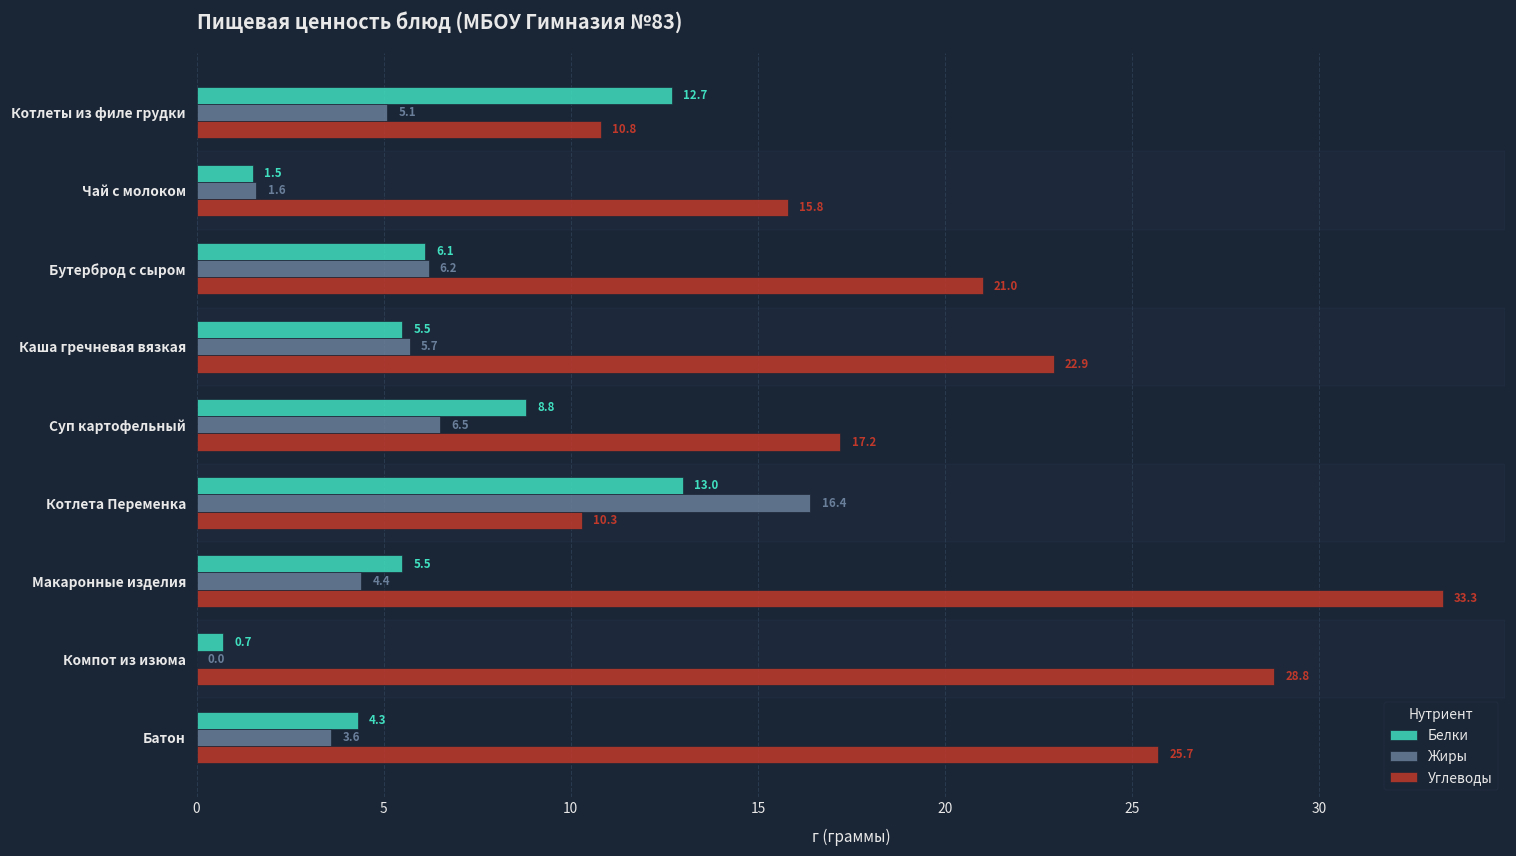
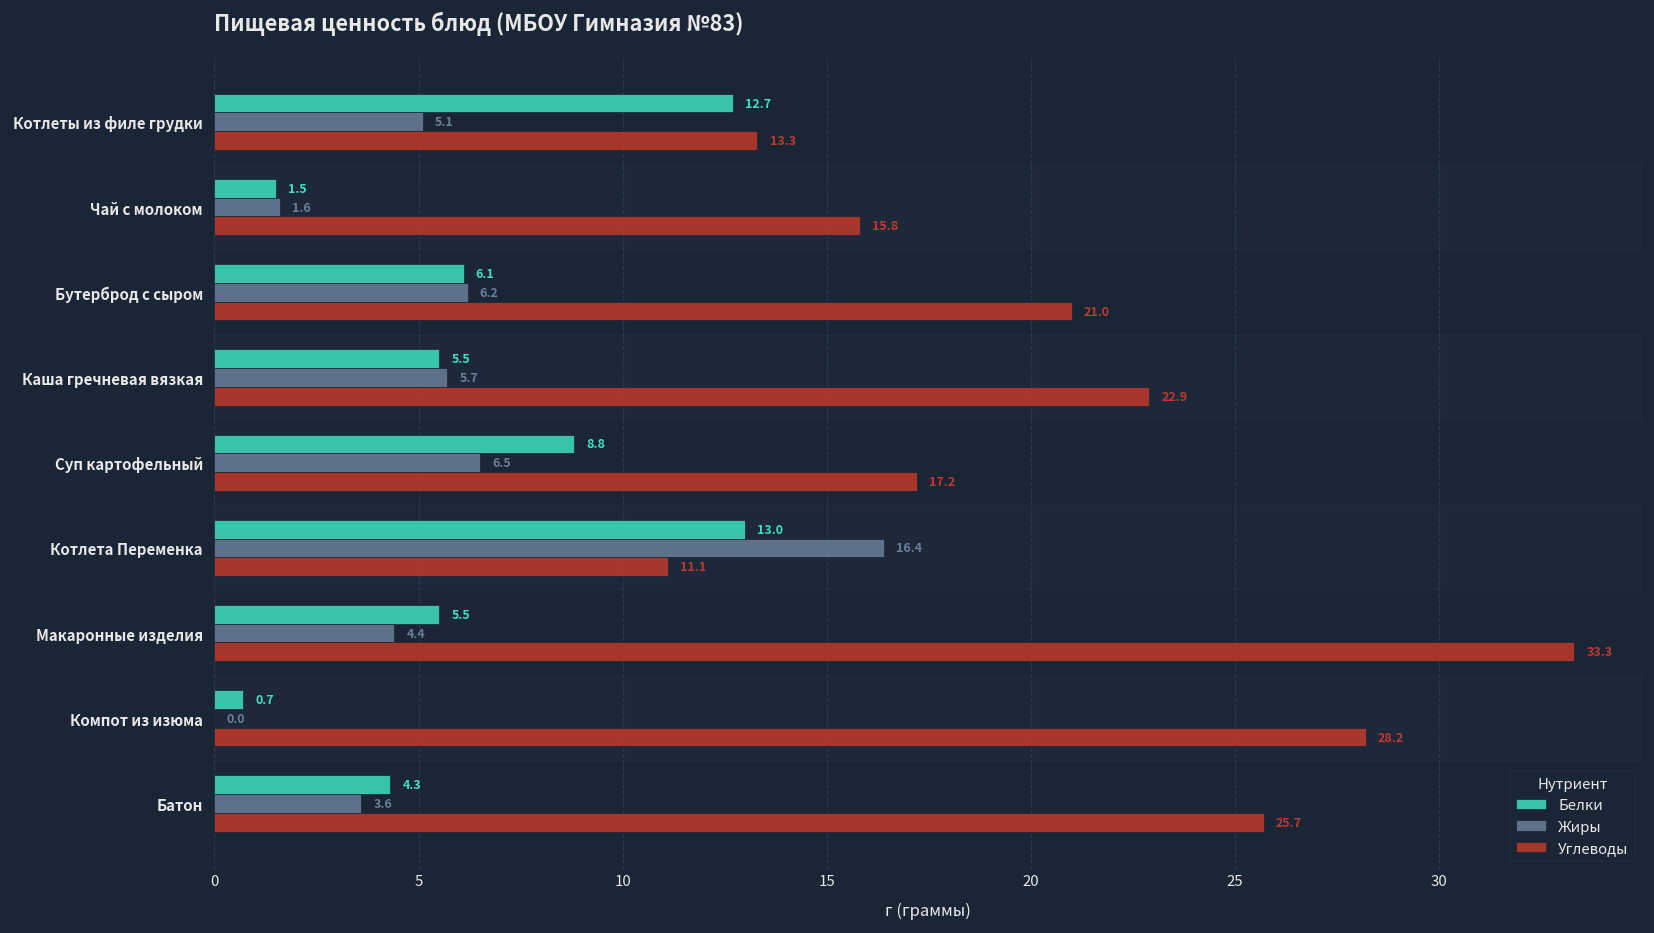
Углеводы, Котлеты из филе грудки: 10.8 -> 13.3
Углеводы, Котлета Переменка: 10.3 -> 11.1
Углеводы, Компот из изюма: 28.8 -> 28.2
